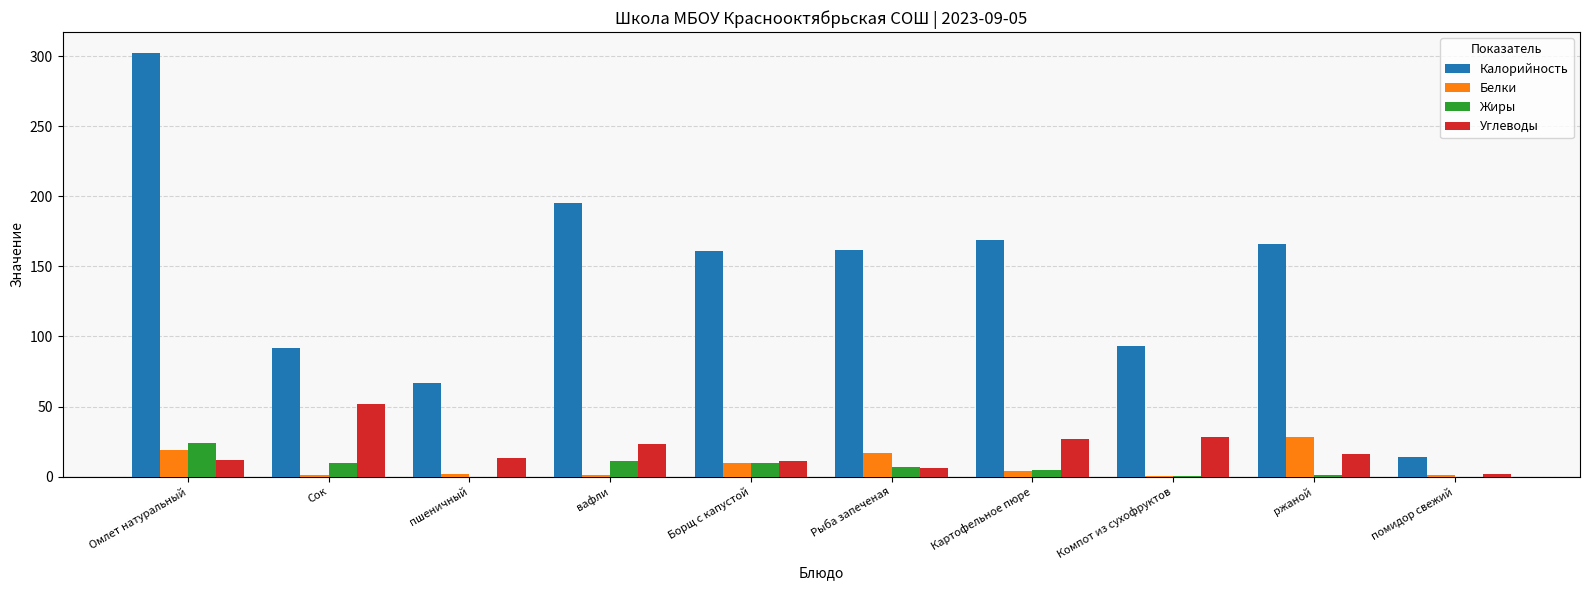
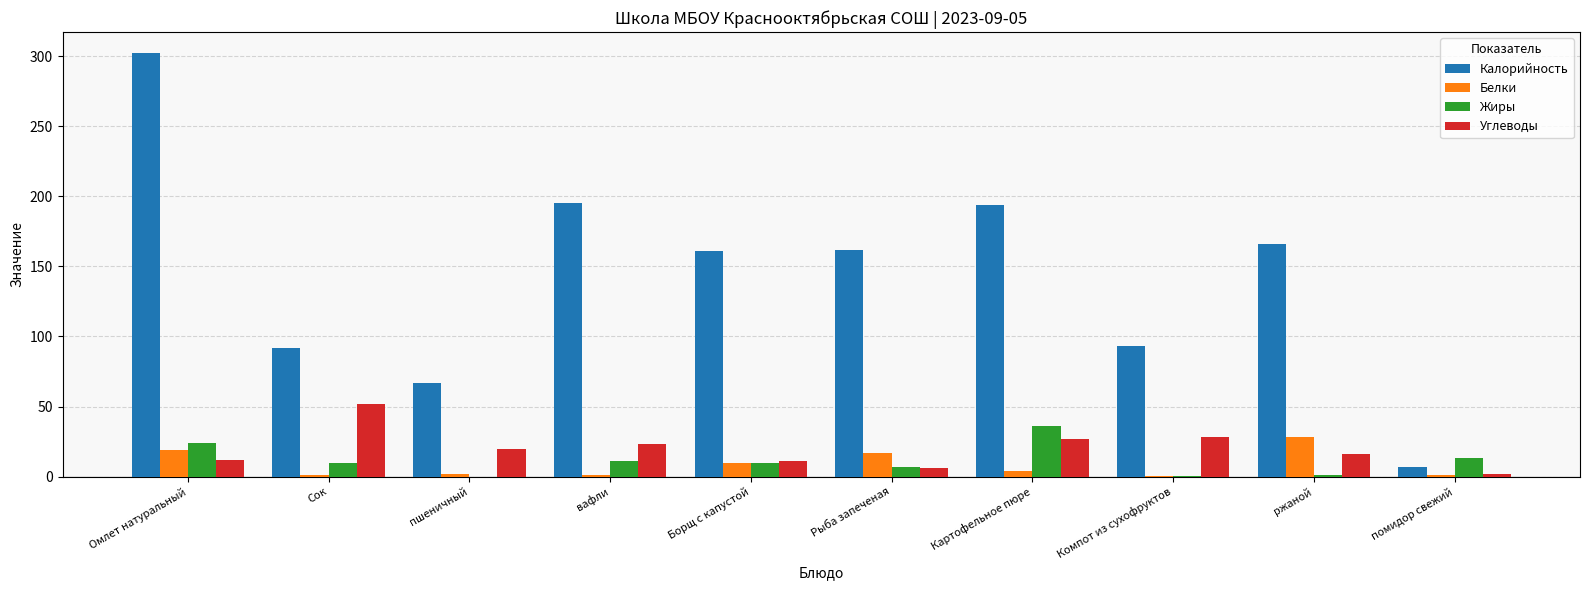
Углеводы, пшеничный: 13 -> 20
Калорийность, Картофельное пюре: 169 -> 194
Жиры, Картофельное пюре: 5 -> 36
Калорийность, помидор свежий: 14 -> 7
Жиры, помидор свежий: 0 -> 13
